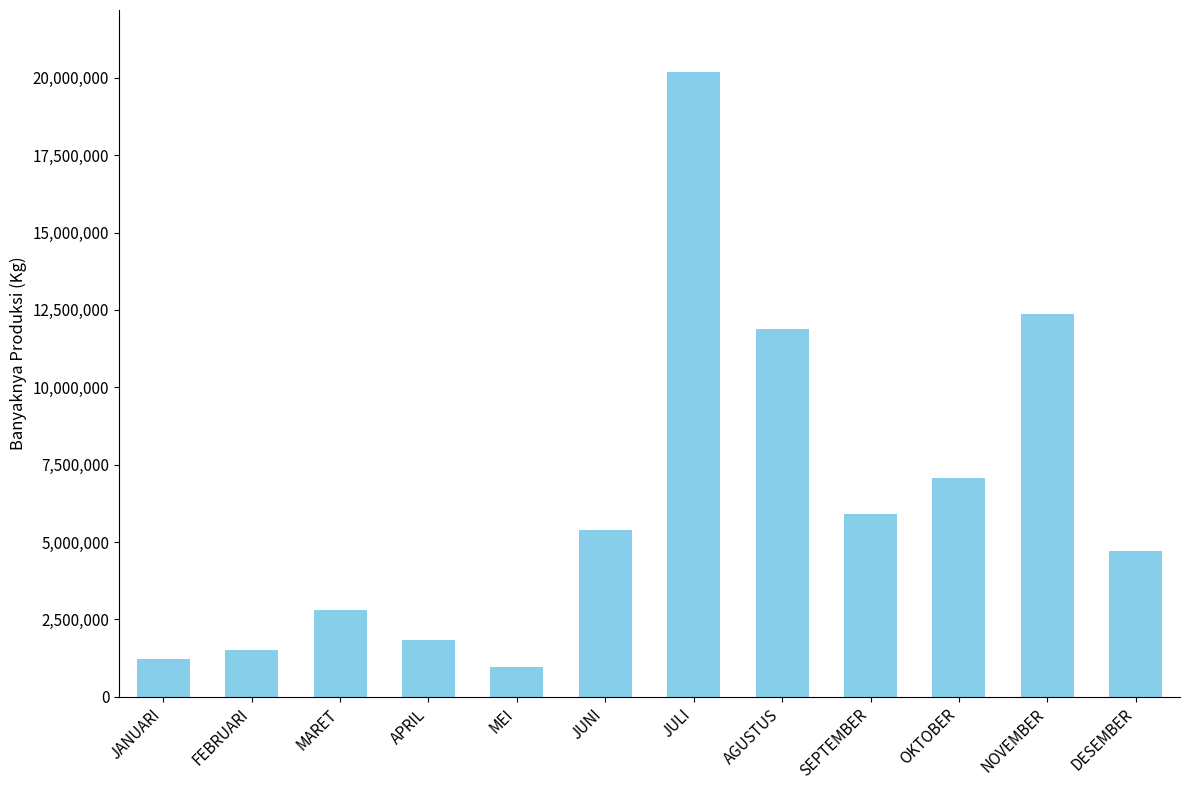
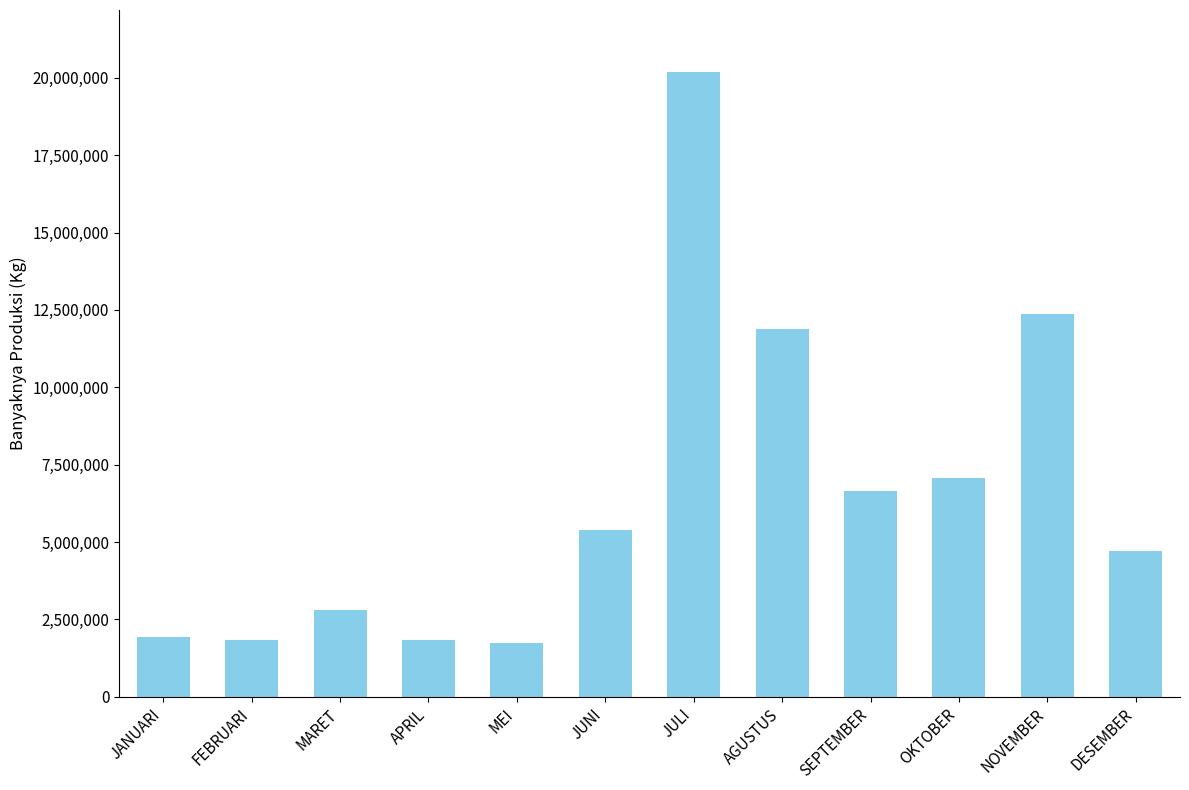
JANUARI: 1,200,000 -> 1,900,000
FEBRUARI: 1,500,000 -> 1,800,000
MEI: 1,000,000 -> 1,700,000
SEPTEMBER: 5,900,000 -> 6,700,000
